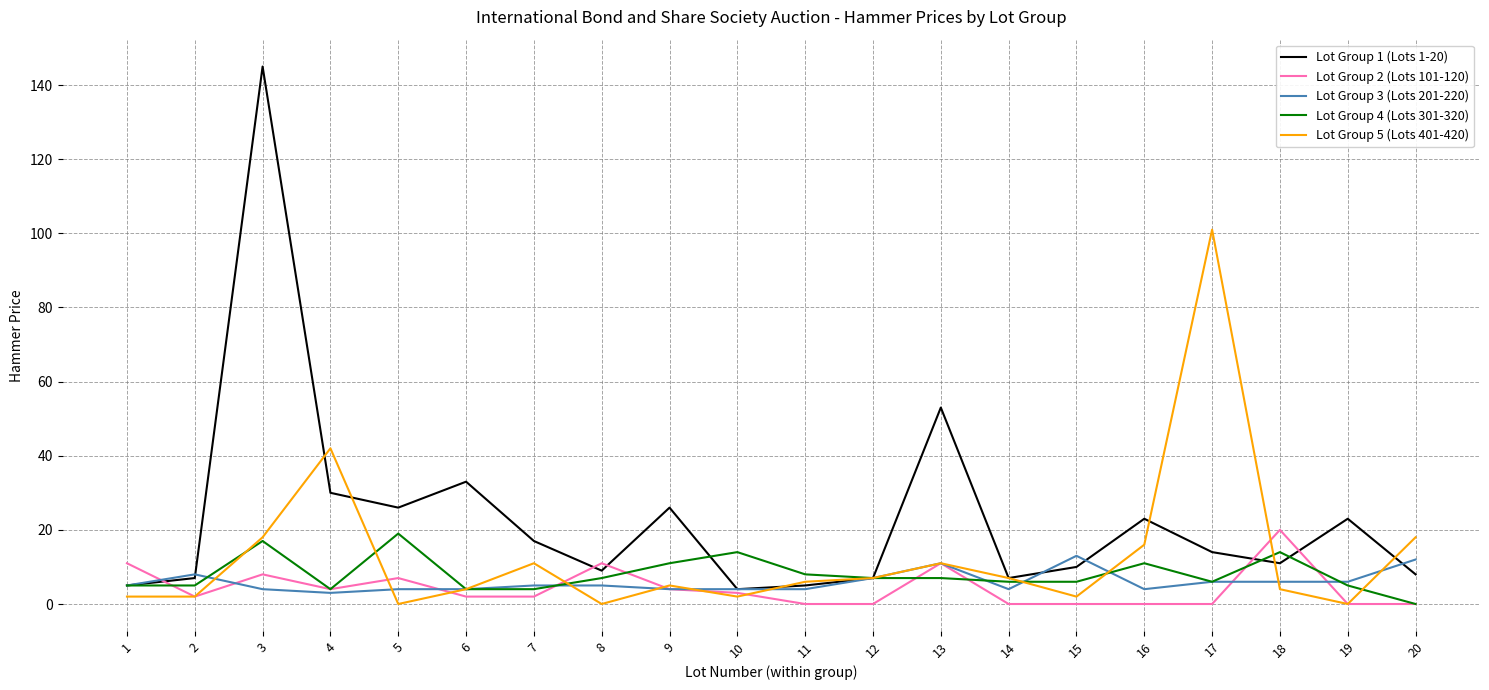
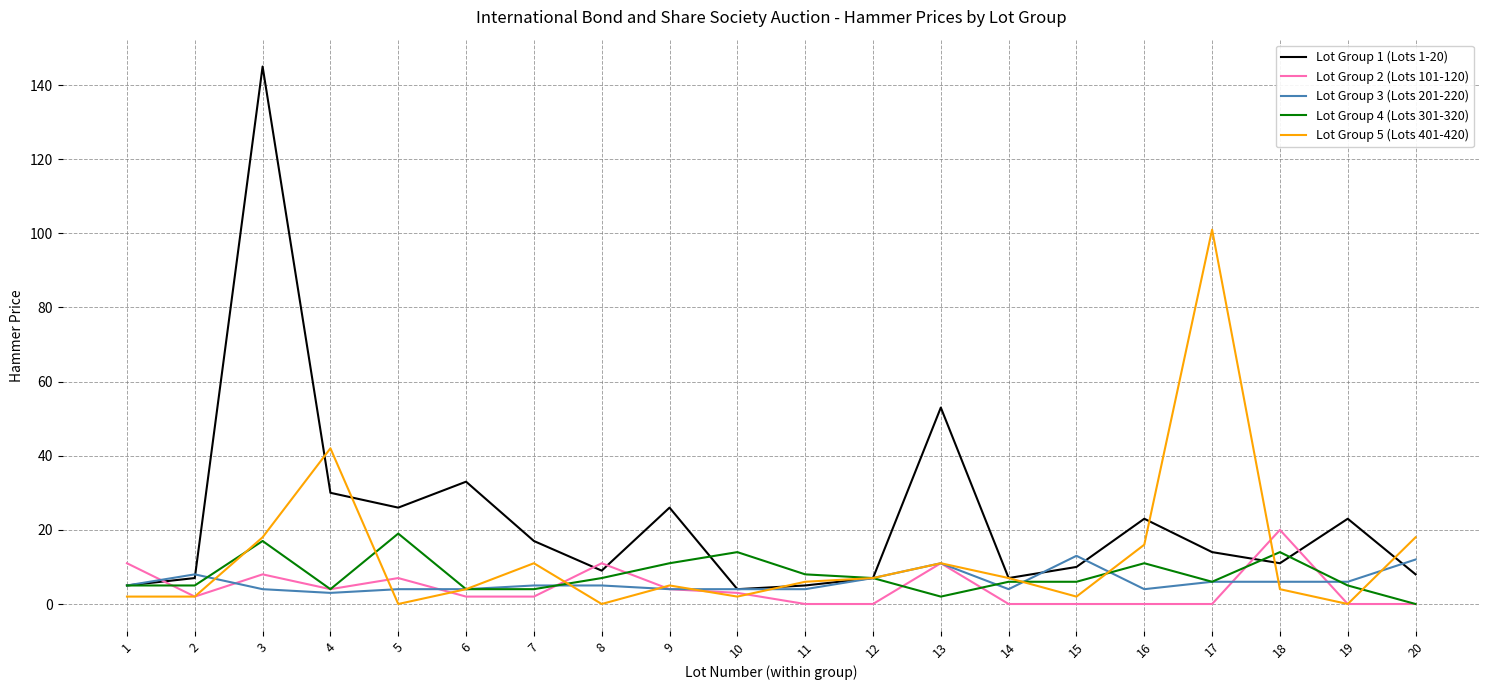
Lot Group 4 (Lots 301-320), 13: 7 -> 2
